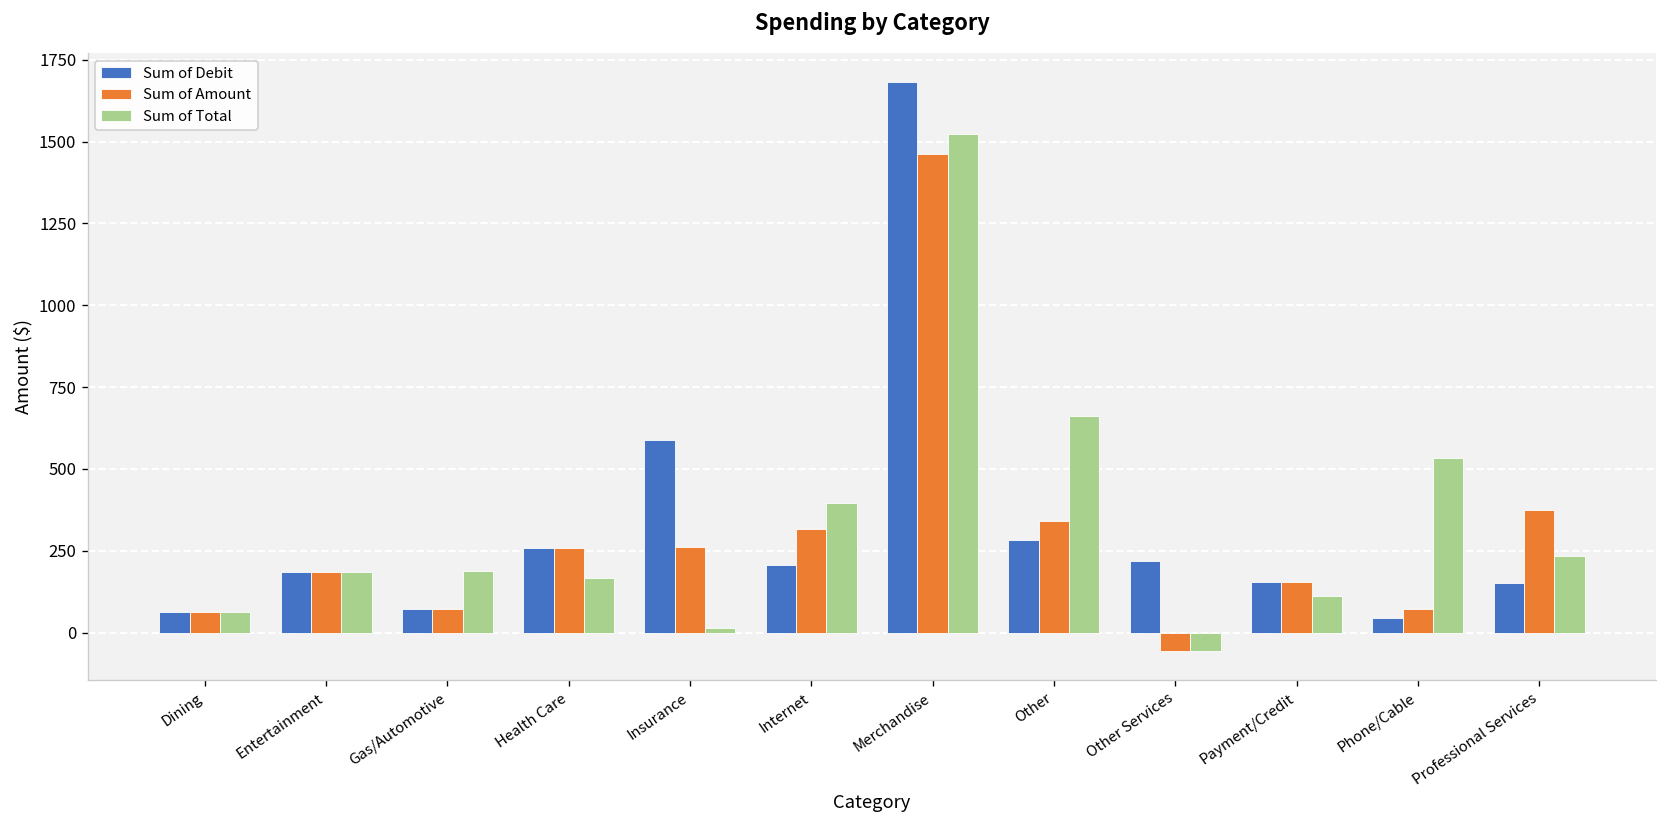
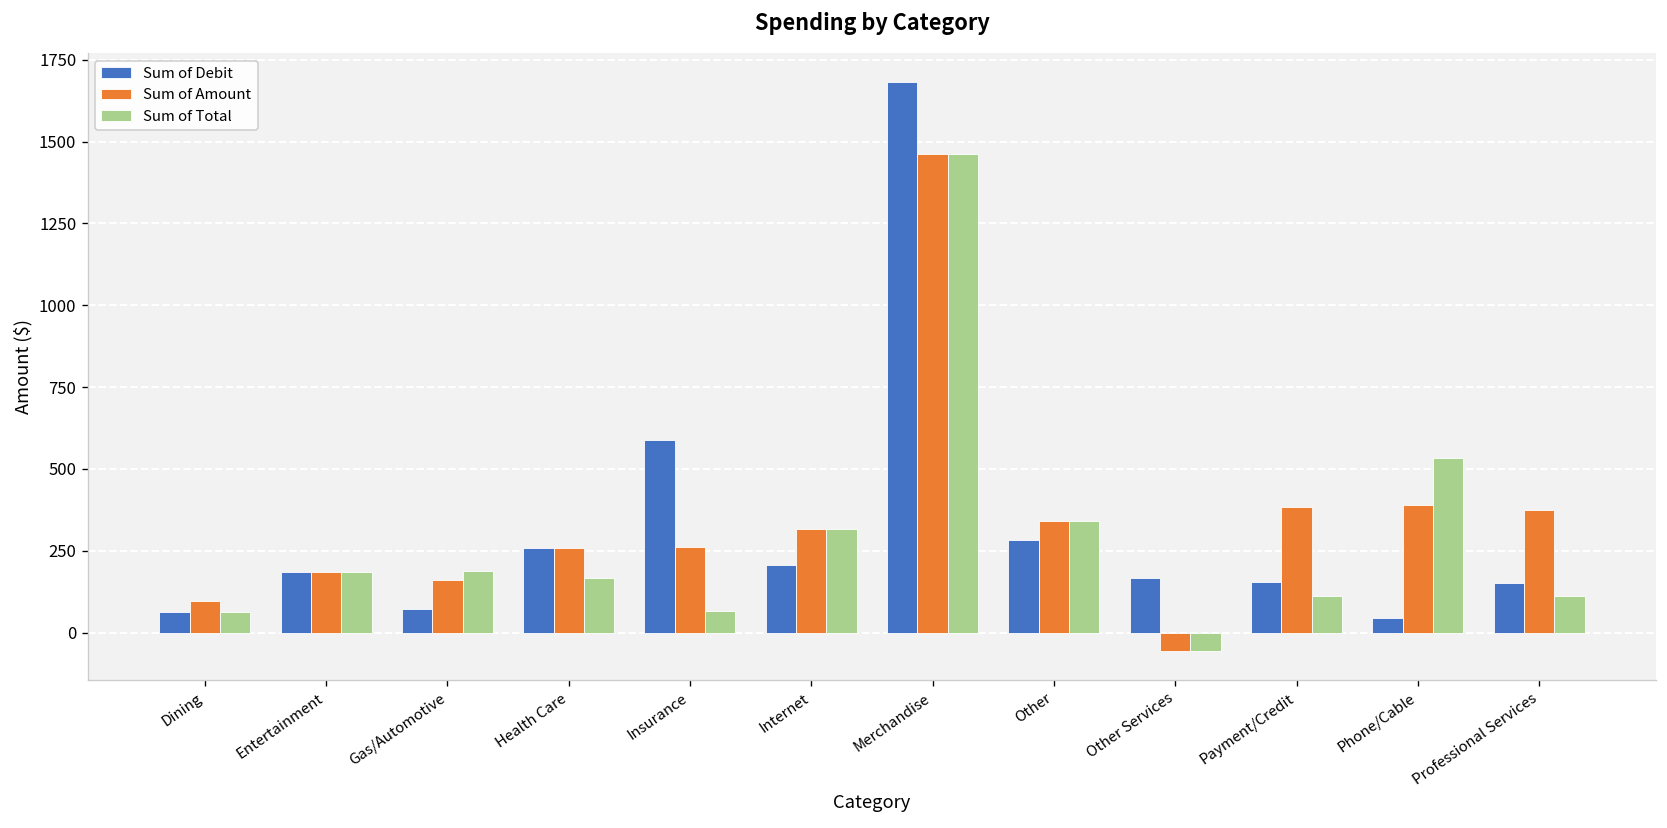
Sum of Amount, Dining: 60 -> 100
Sum of Amount, Gas/Automotive: 70 -> 160
Sum of Total, Insurance: 10 -> 70
Sum of Total, Internet: 400 -> 320
Sum of Total, Merchandise: 1520 -> 1460
Sum of Total, Other: 660 -> 340
Sum of Debit, Other Services: 220 -> 170
Sum of Amount, Payment/Credit: 160 -> 380
Sum of Amount, Phone/Cable: 70 -> 390
Sum of Total, Professional Services: 230 -> 110
